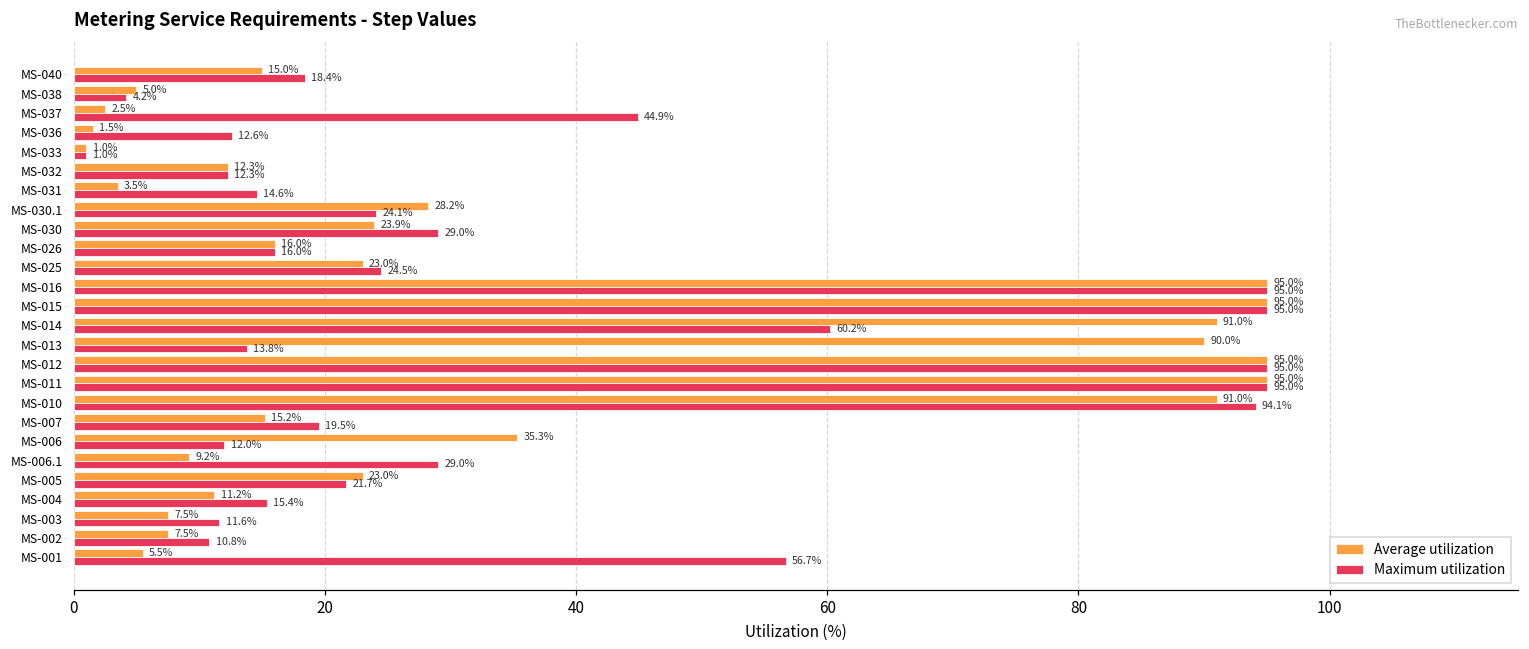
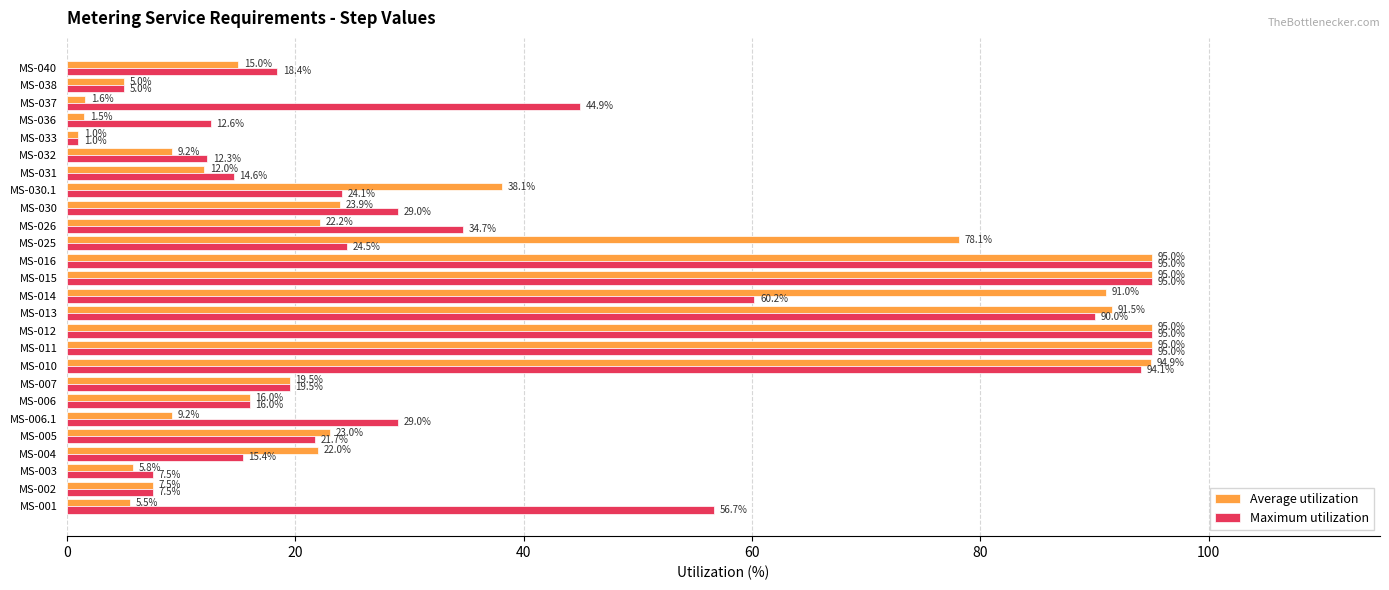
Maximum utilization, MS-038: 4.2% -> 5.0%
Average utilization, MS-037: 2.5% -> 1.6%
Average utilization, MS-032: 12.3% -> 9.2%
Average utilization, MS-031: 3.5% -> 12.0%
Average utilization, MS-030.1: 28.2% -> 38.1%
Average utilization, MS-026: 16.0% -> 22.2%
Maximum utilization, MS-026: 16.0% -> 34.7%
Average utilization, MS-025: 23.0% -> 78.1%
Average utilization, MS-013: 90.0% -> 91.5%
Maximum utilization, MS-013: 13.8% -> 90.0%
Average utilization, MS-010: 91.0% -> 94.9%
Average utilization, MS-007: 15.2% -> 19.5%
Average utilization, MS-006: 35.3% -> 16.0%
Maximum utilization, MS-006: 12.0% -> 16.0%
Average utilization, MS-004: 11.2% -> 22.0%
Average utilization, MS-003: 7.5% -> 5.8%
Maximum utilization, MS-003: 11.6% -> 7.5%
Maximum utilization, MS-002: 10.8% -> 7.5%
